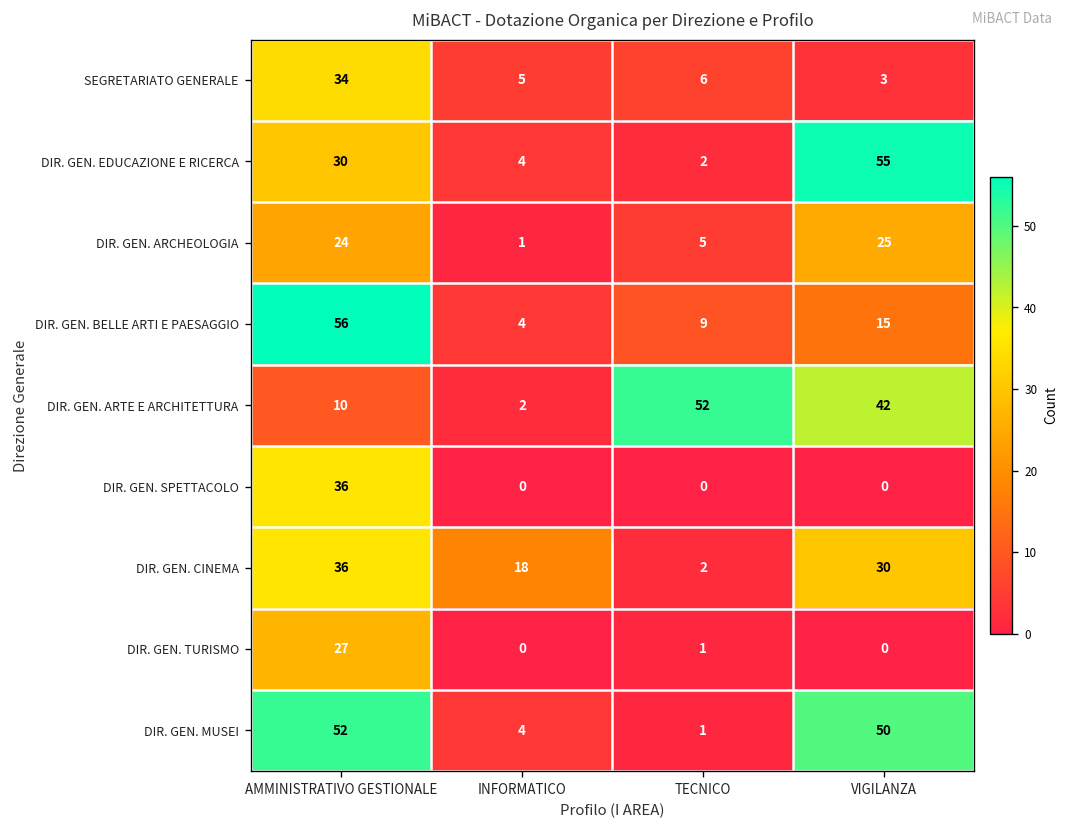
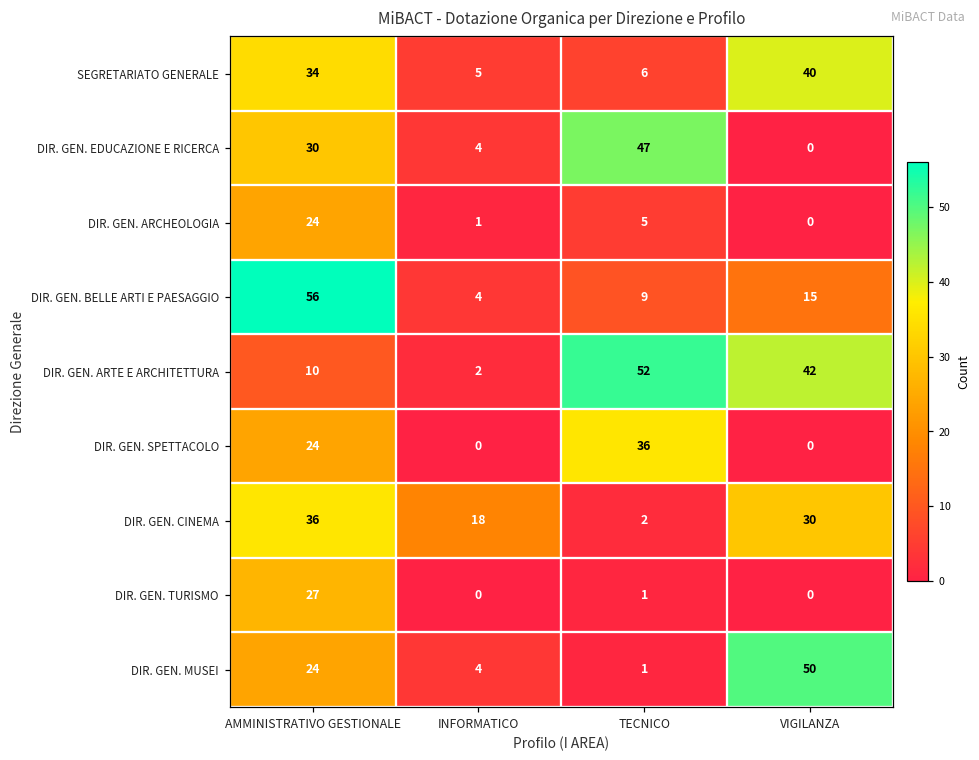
SEGRETARIATO GENERALE, VIGILANZA: 3 -> 40
DIR. GEN. EDUCAZIONE E RICERCA, TECNICO: 2 -> 47
DIR. GEN. EDUCAZIONE E RICERCA, VIGILANZA: 55 -> 0
DIR. GEN. ARCHEOLOGIA, VIGILANZA: 25 -> 0
DIR. GEN. SPETTACOLO, AMMINISTRATIVO GESTIONALE: 36 -> 24
DIR. GEN. SPETTACOLO, TECNICO: 0 -> 36
DIR. GEN. MUSEI, AMMINISTRATIVO GESTIONALE: 52 -> 24
